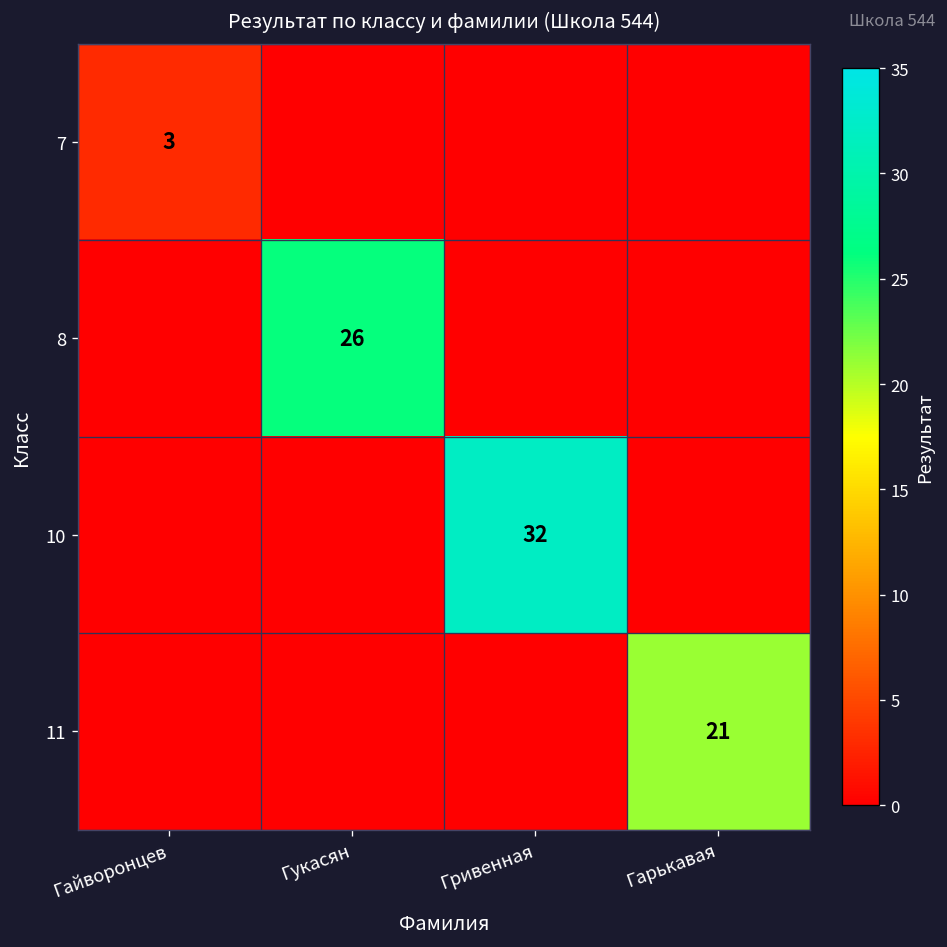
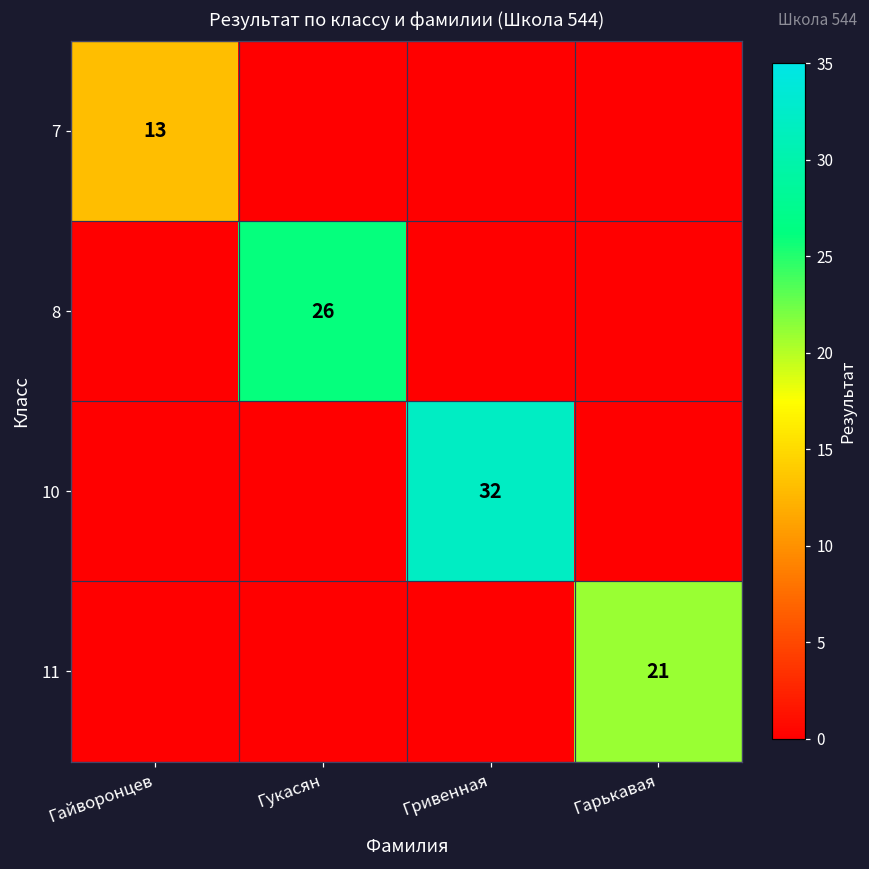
7, Гайворонцев: 3 -> 13
